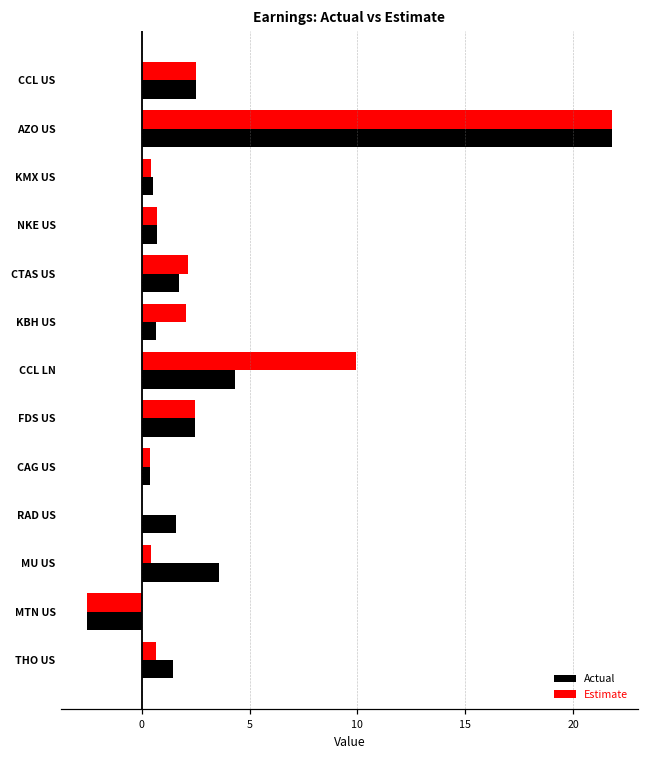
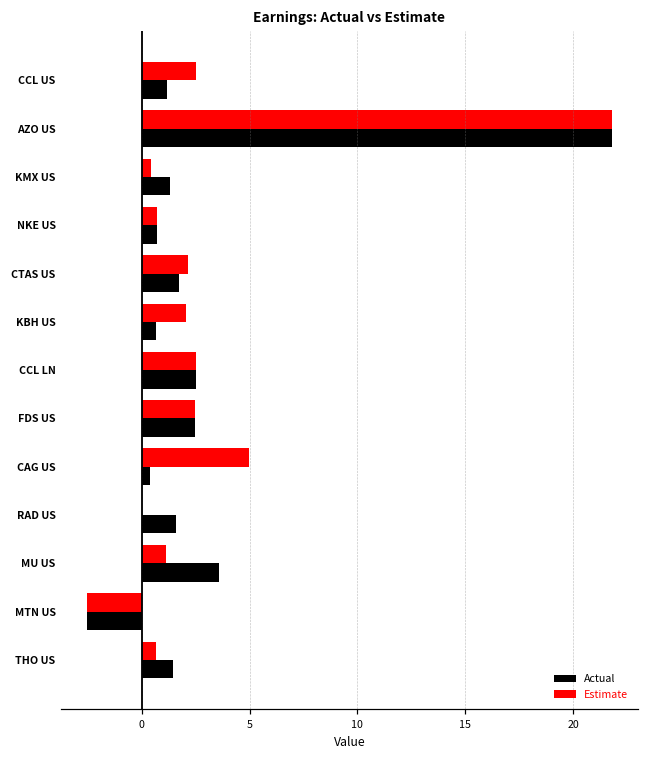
Actual, CCL US: 2.5 -> 1.2
Actual, KMX US: 0.5 -> 1.3
Estimate, CCL LN: 9.9 -> 2.5
Actual, CCL LN: 4.3 -> 2.5
Estimate, CAG US: 0.4 -> 5.0
Estimate, MU US: 0.5 -> 1.1
